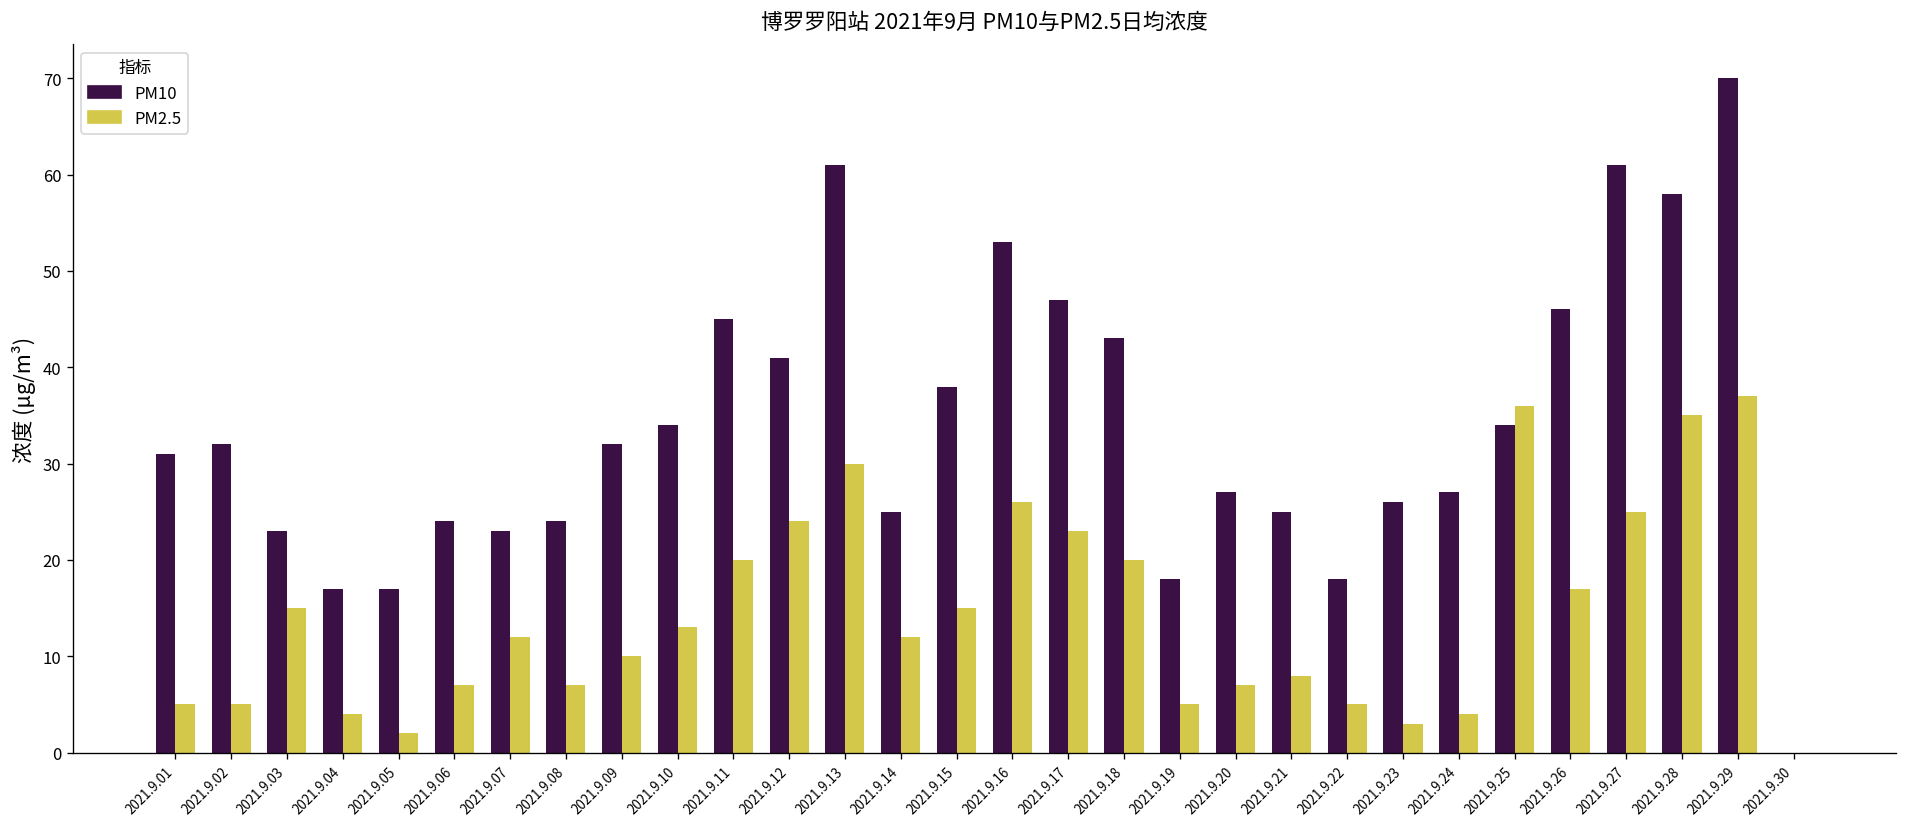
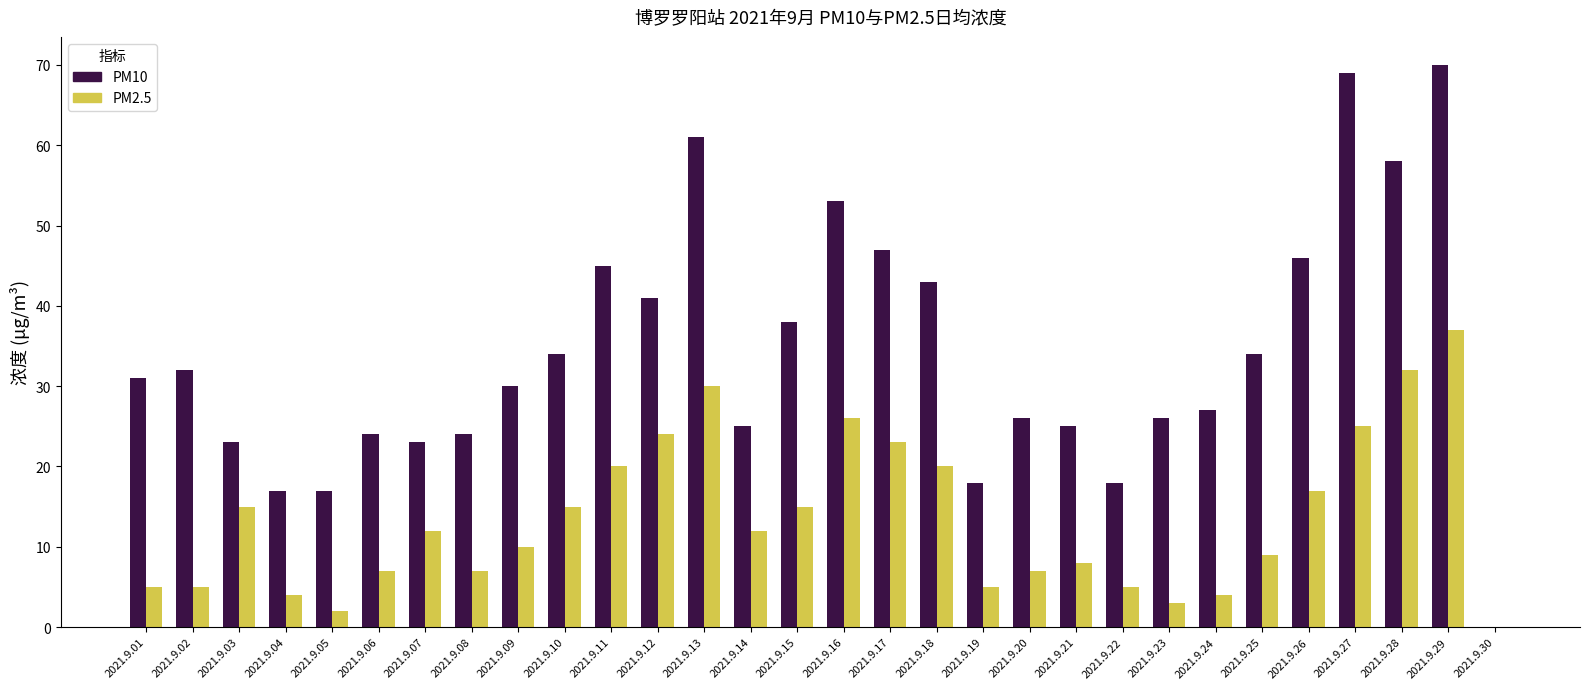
PM10, 2021.9.09: 32 -> 30
PM2.5, 2021.9.10: 13 -> 15
PM10, 2021.9.20: 27 -> 26
PM2.5, 2021.9.25: 36 -> 9
PM10, 2021.9.27: 61 -> 69
PM2.5, 2021.9.28: 35 -> 32
